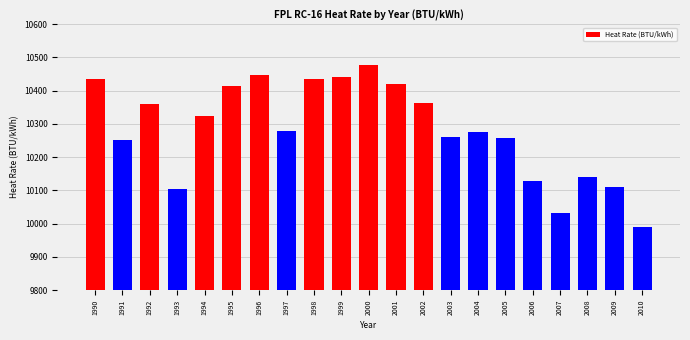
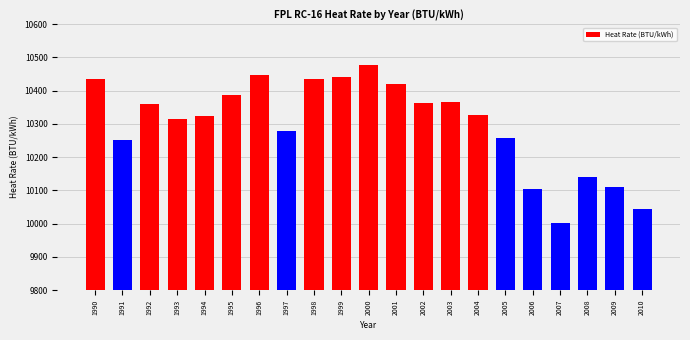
1993: 10100 -> 10310
1995: 10410 -> 10390
2003: 10260 -> 10370
2004: 10280 -> 10330
2006: 10130 -> 10100
2007: 10030 -> 10000
2010: 9990 -> 10040
